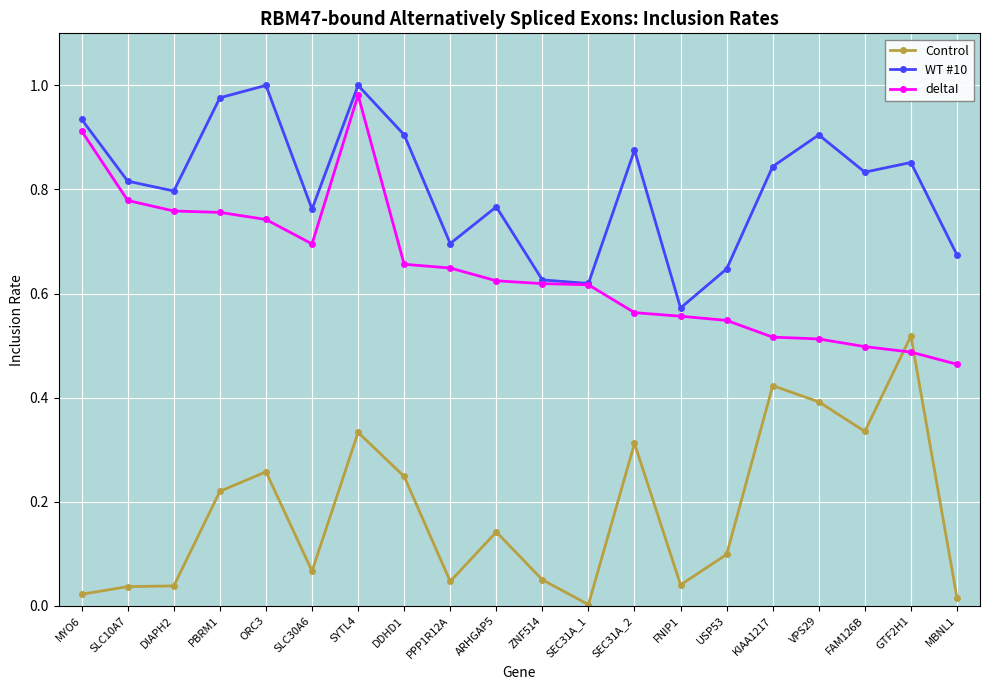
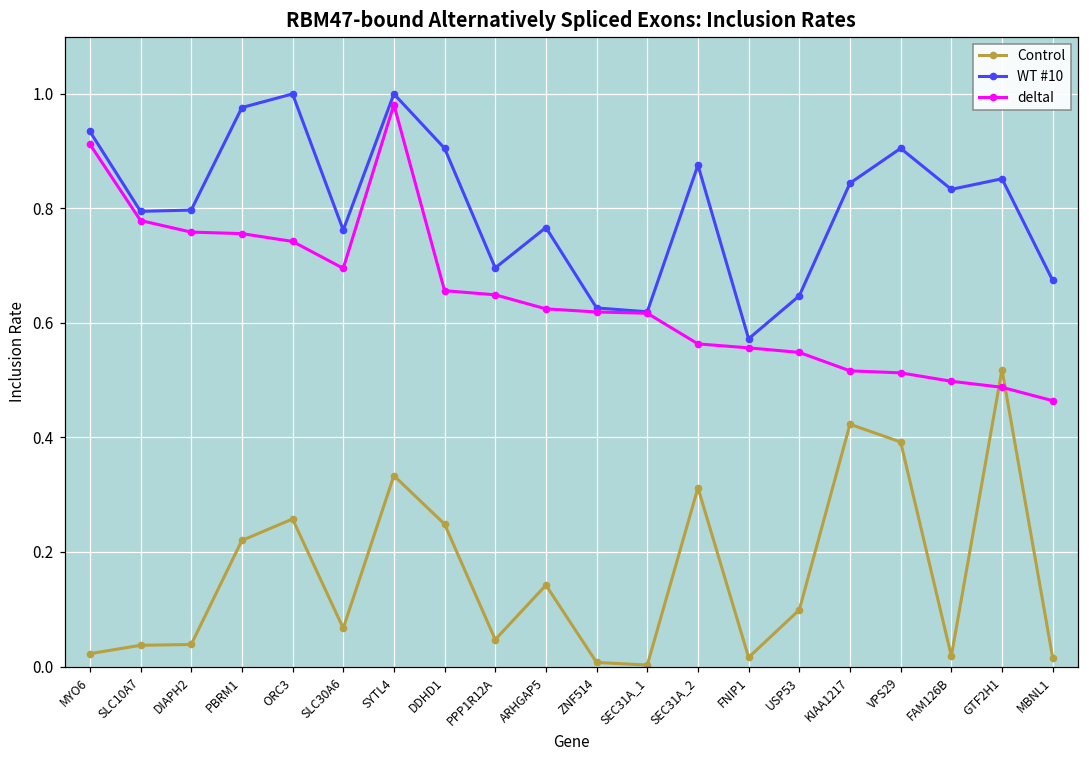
WT #10, SLC10A7: 0.82 -> 0.79
Control, ZNF514: 0.05 -> 0.01
Control, FNIP1: 0.04 -> 0.02
Control, FAM126B: 0.34 -> 0.02
